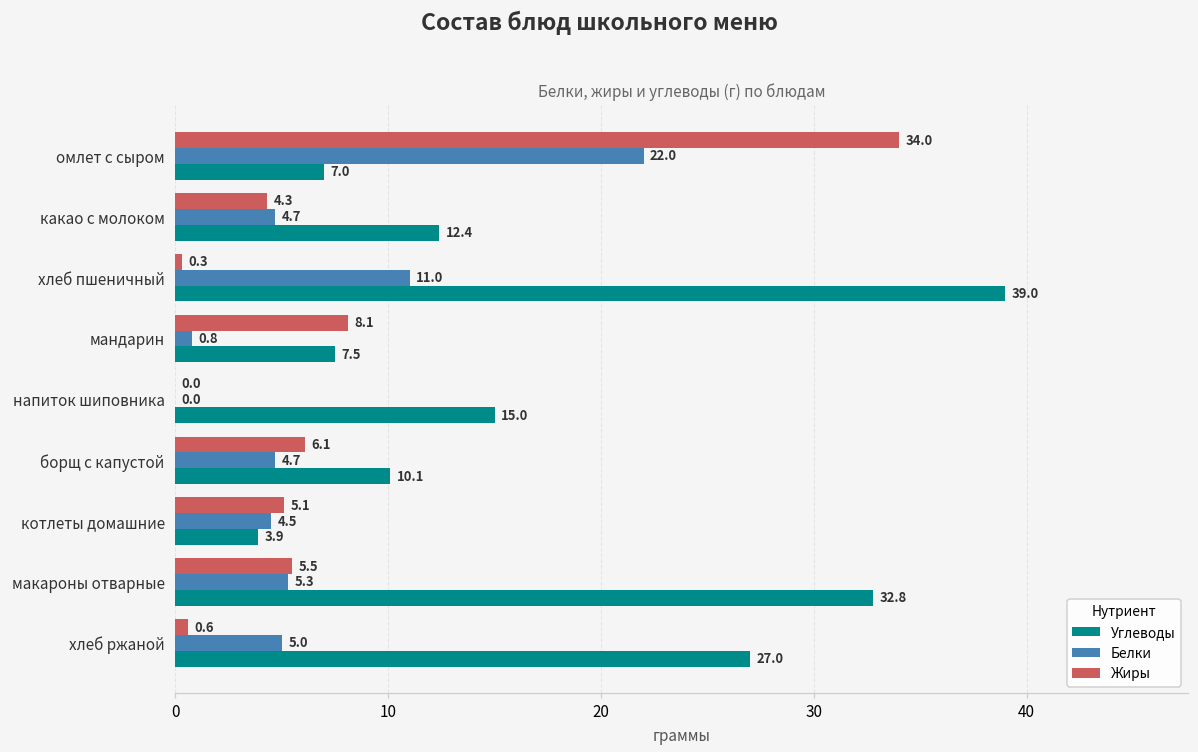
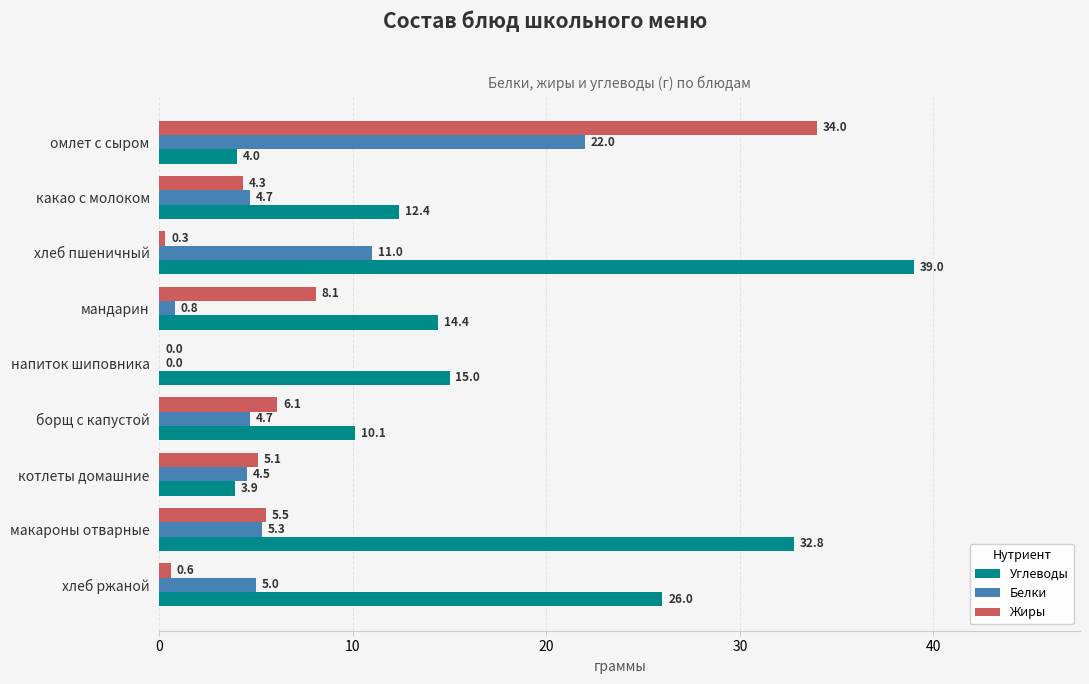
Углеводы, омлет с сыром: 7.0 -> 4.0
Углеводы, мандарин: 7.5 -> 14.4
Углеводы, хлеб ржаной: 27.0 -> 26.0
